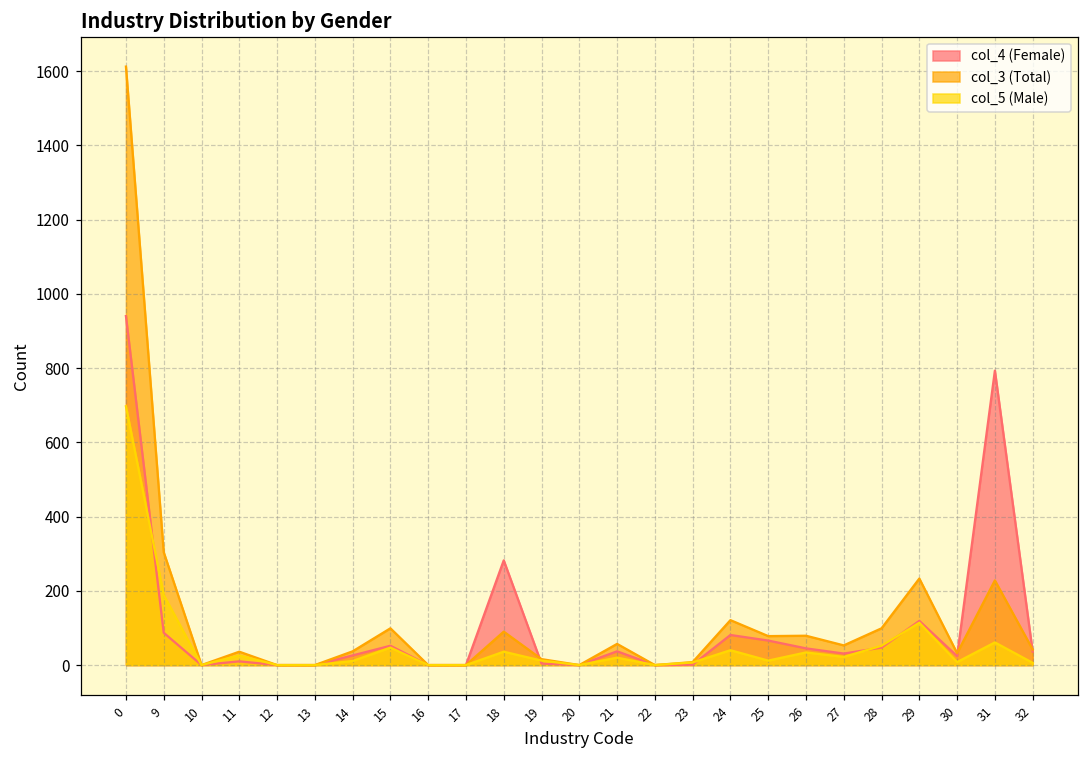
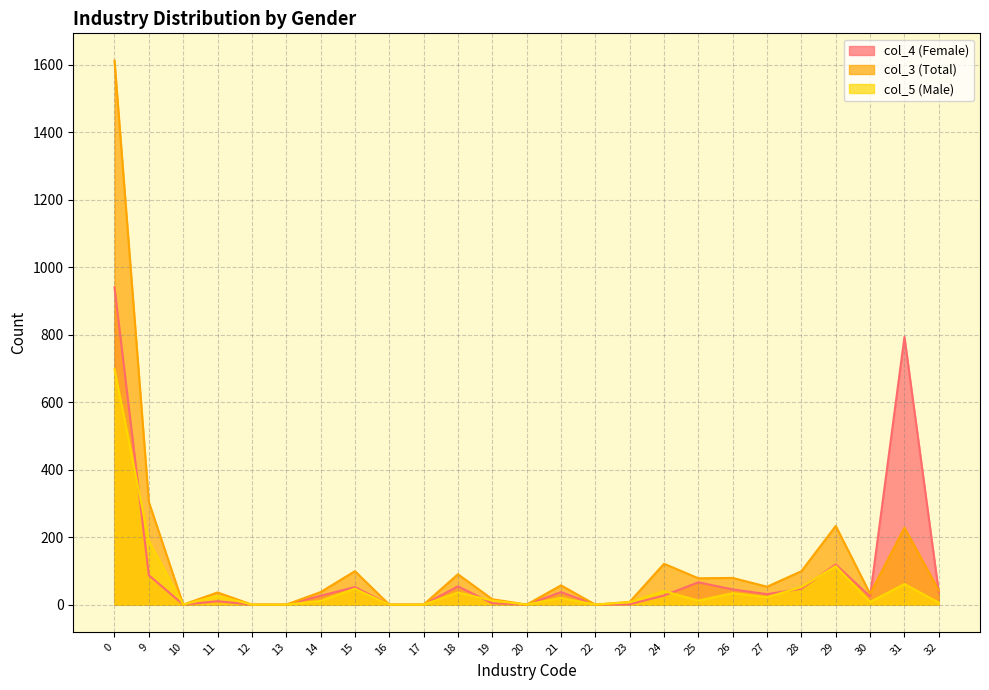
col_4 (Female), 18: 280 -> 50
col_4 (Female), 24: 80 -> 30
